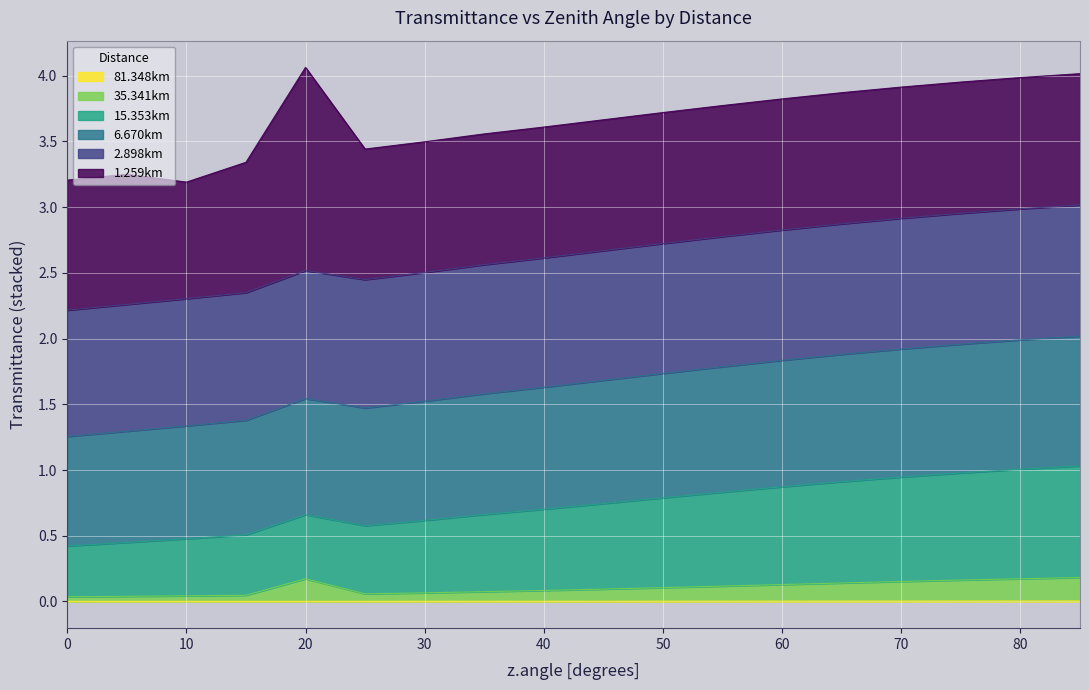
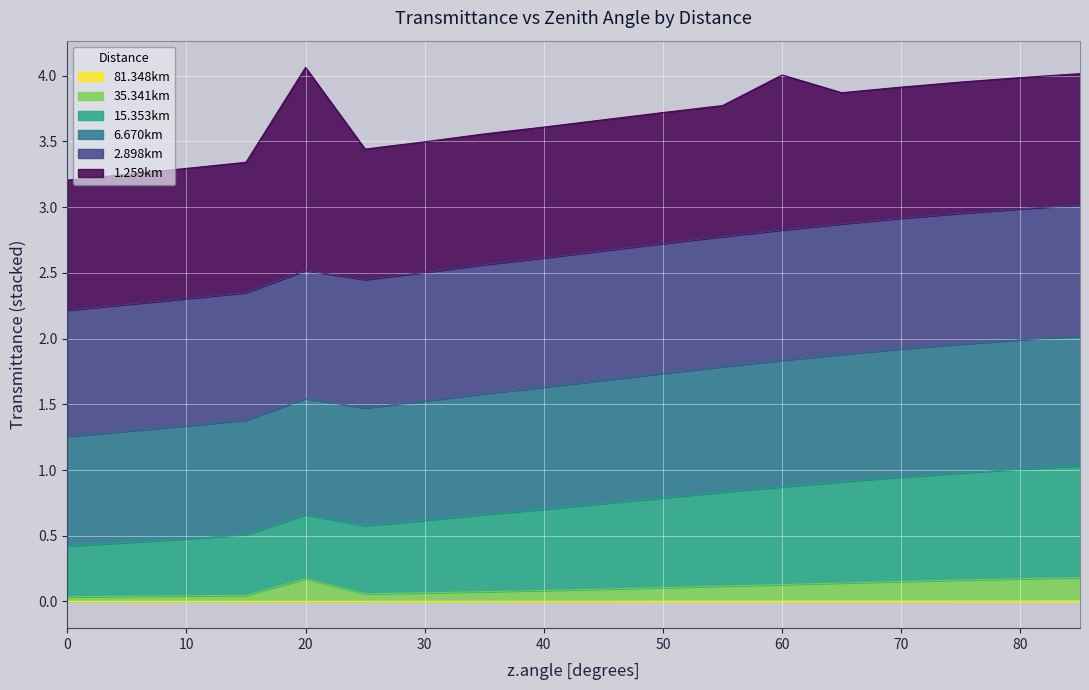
1.259km, 10: 0.89 -> 0.99
1.259km, 60: 1.00 -> 1.18
